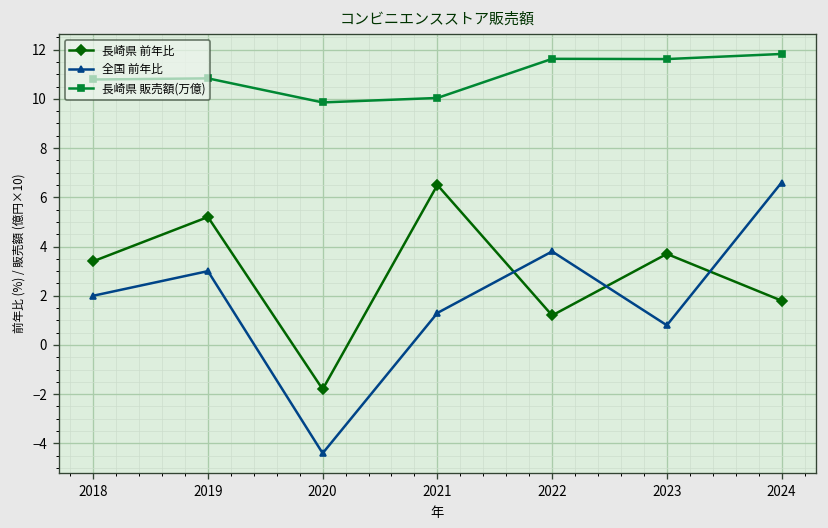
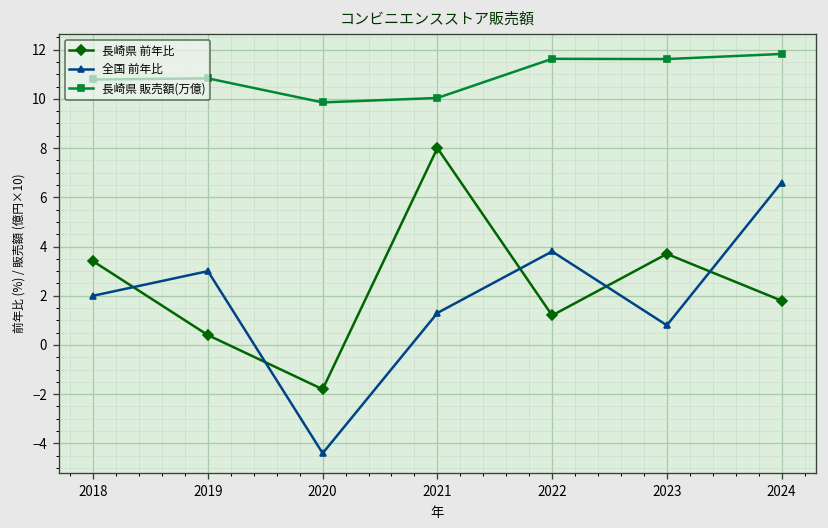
長崎県 前年比, 2019: 5.2 -> 0.4
長崎県 前年比, 2021: 6.5 -> 8.0
